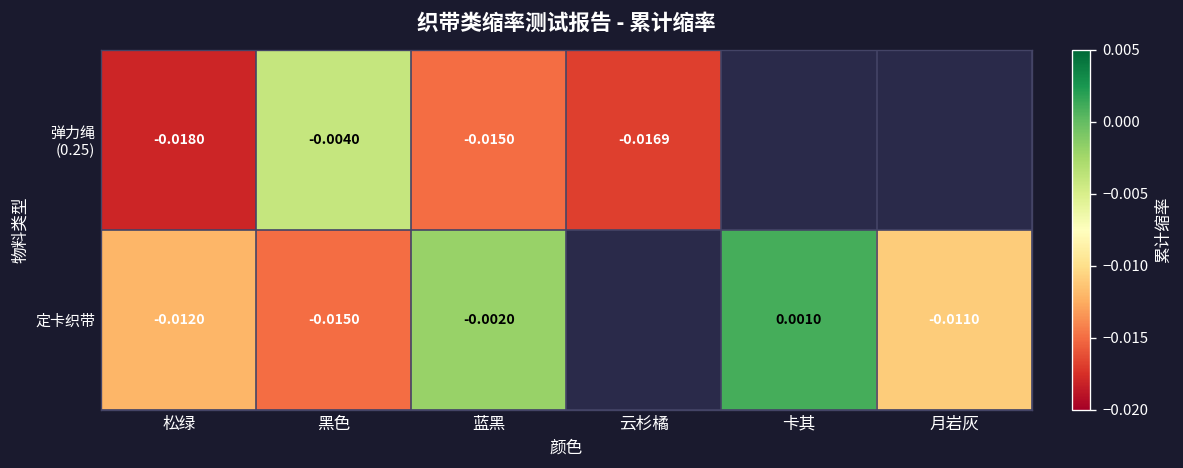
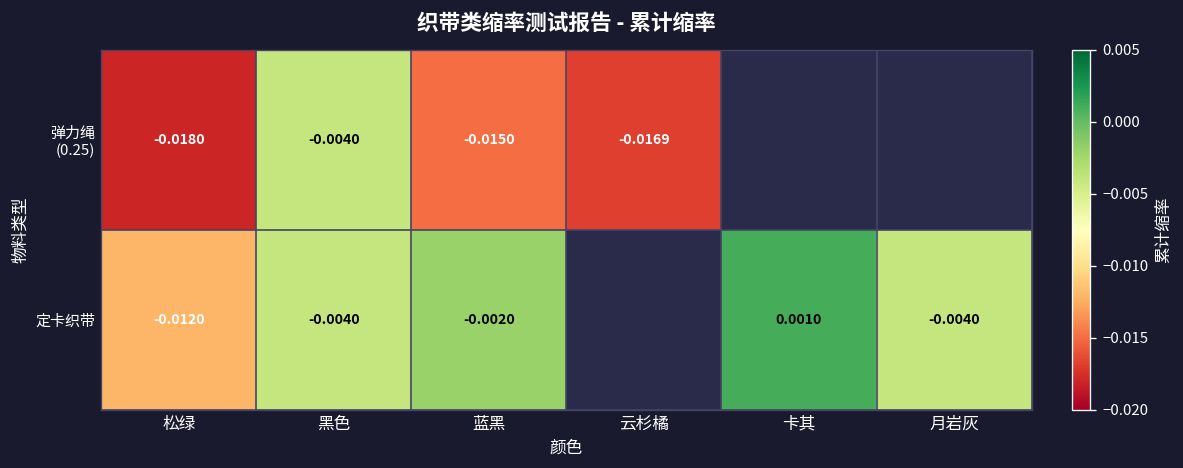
定卡织带, 黑色: -0.0150 -> -0.0040
定卡织带, 月岩灰: -0.0110 -> -0.0040
